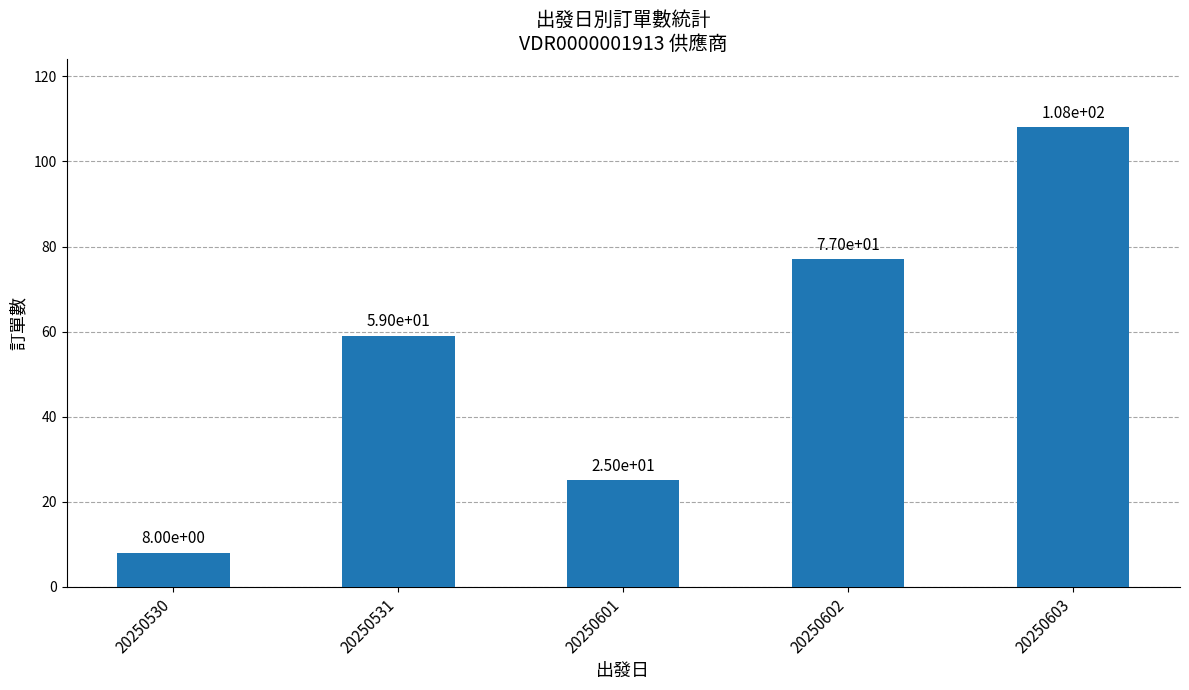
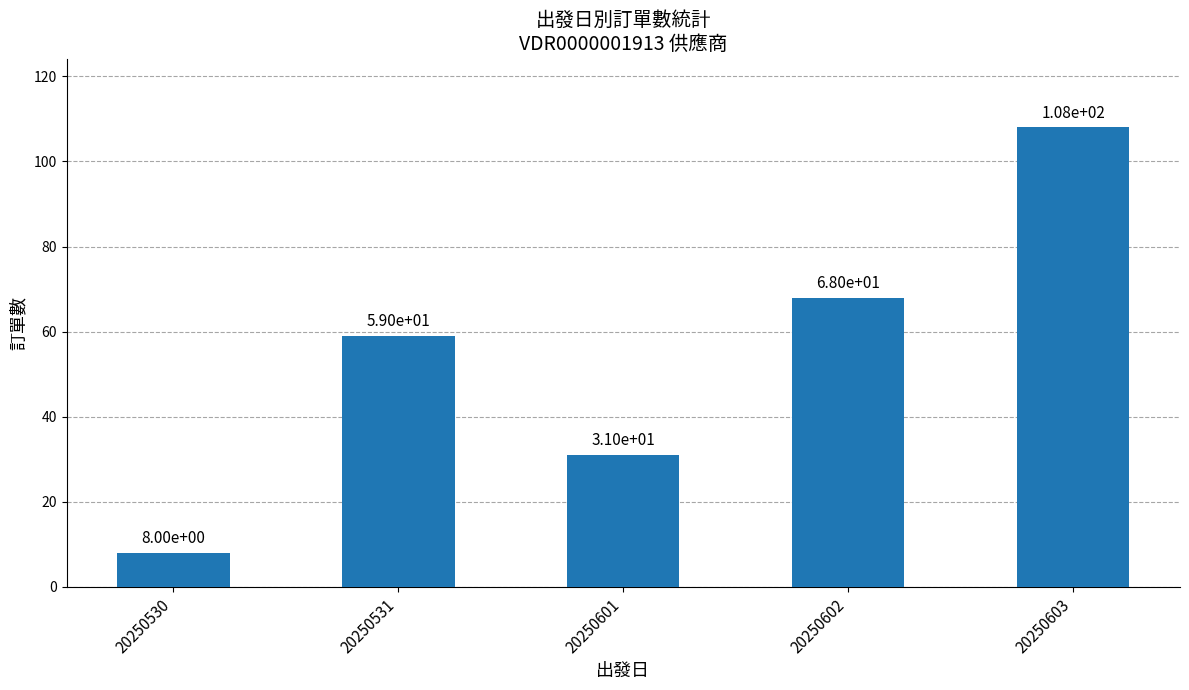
20250601: 2.50e+01 -> 3.10e+01
20250602: 7.70e+01 -> 6.80e+01
